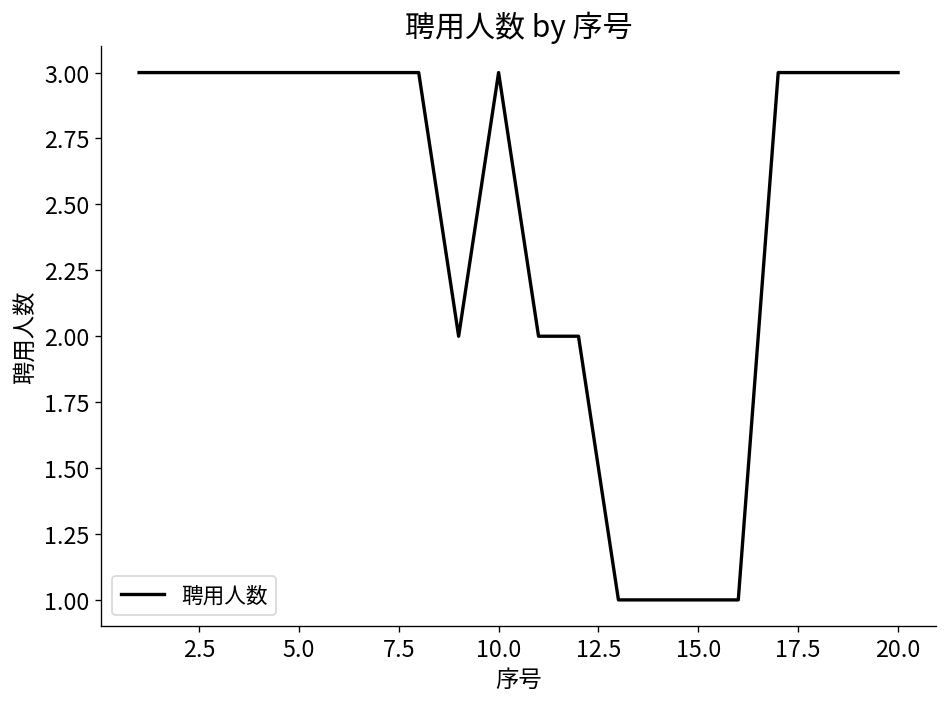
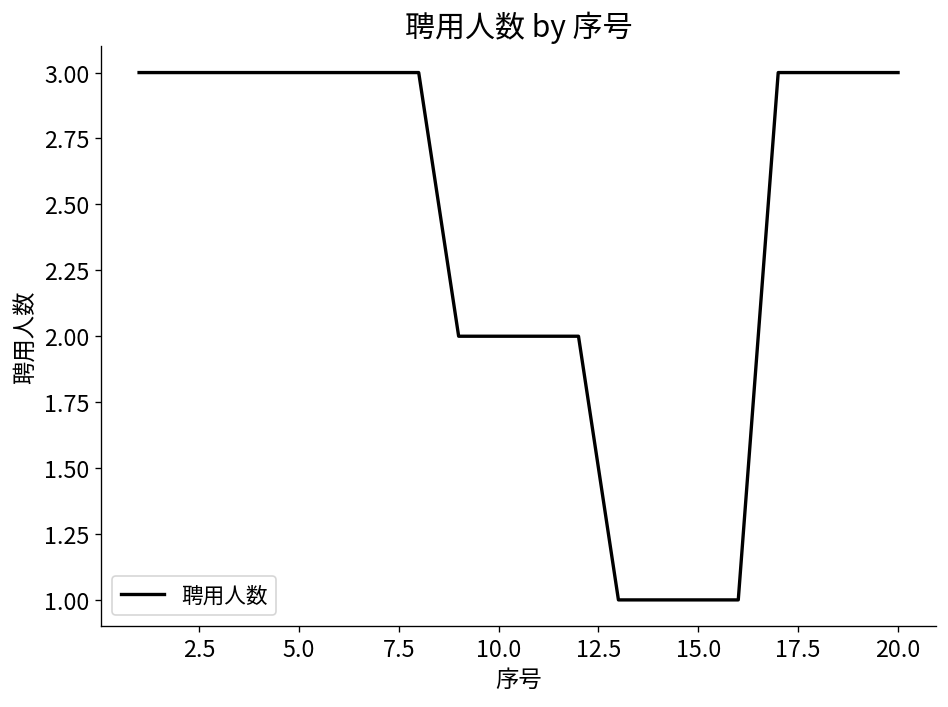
10.0: 3 -> 2
